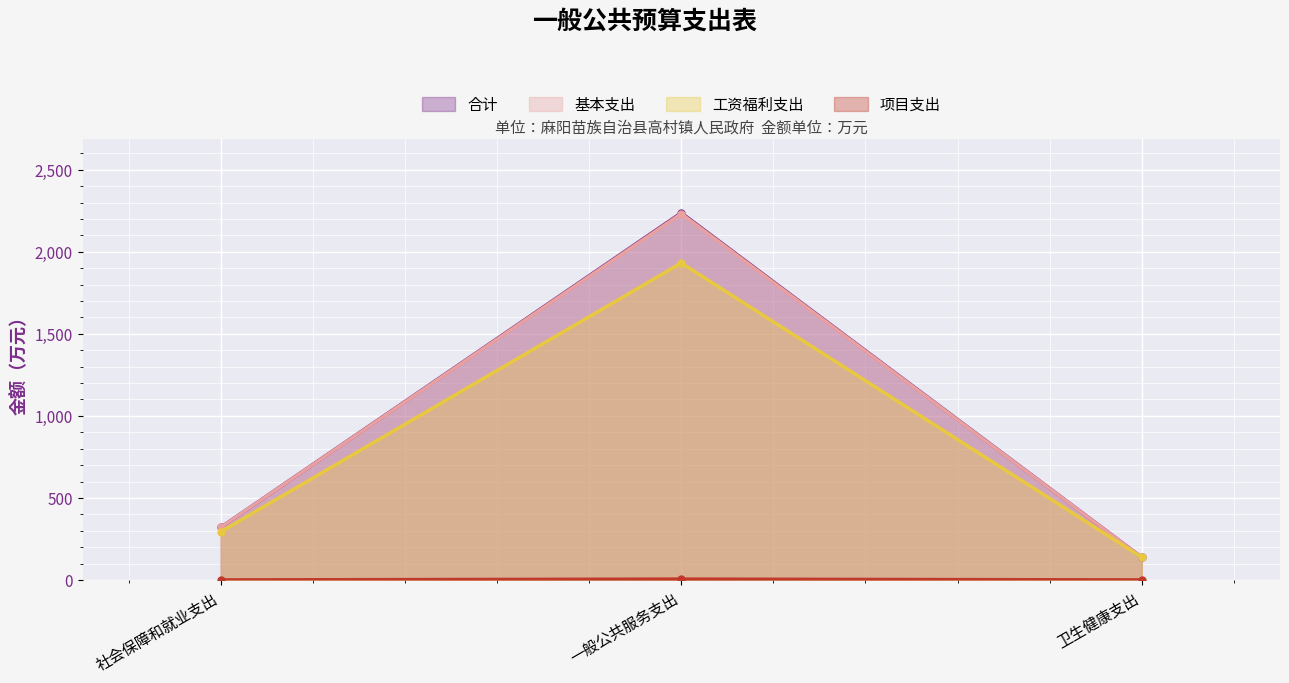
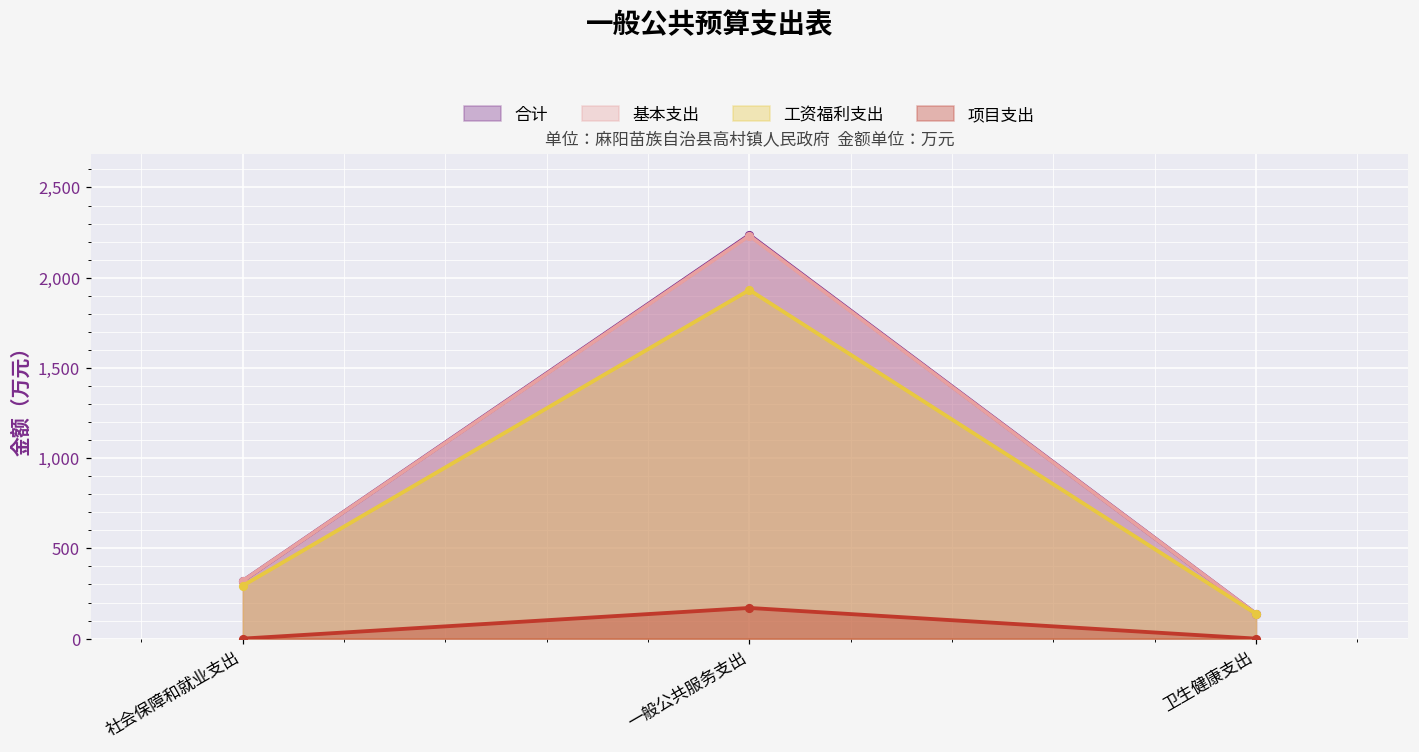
项目支出, 一般公共服务支出: 10 -> 170
